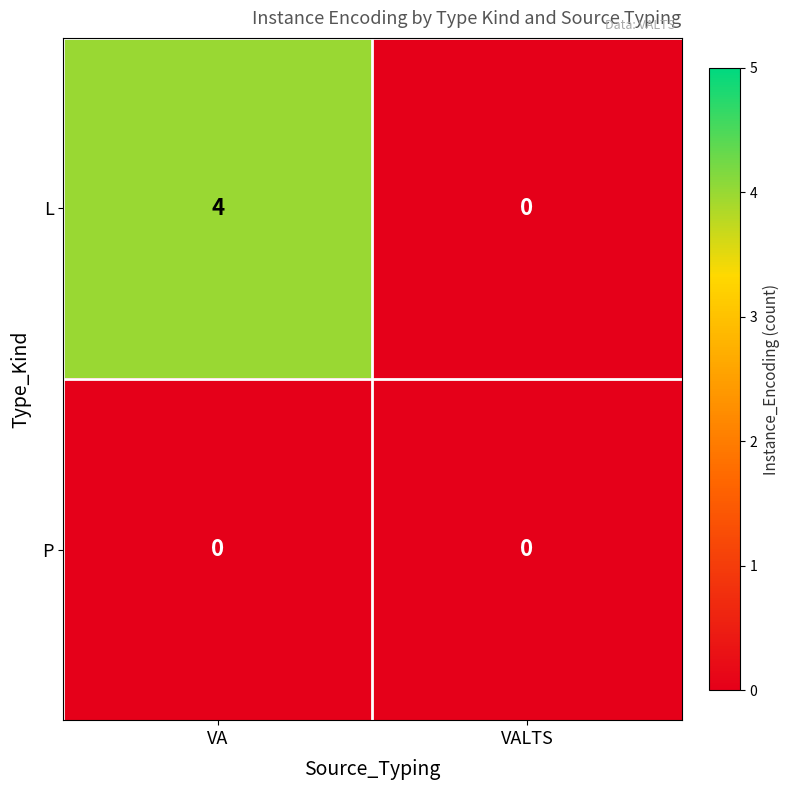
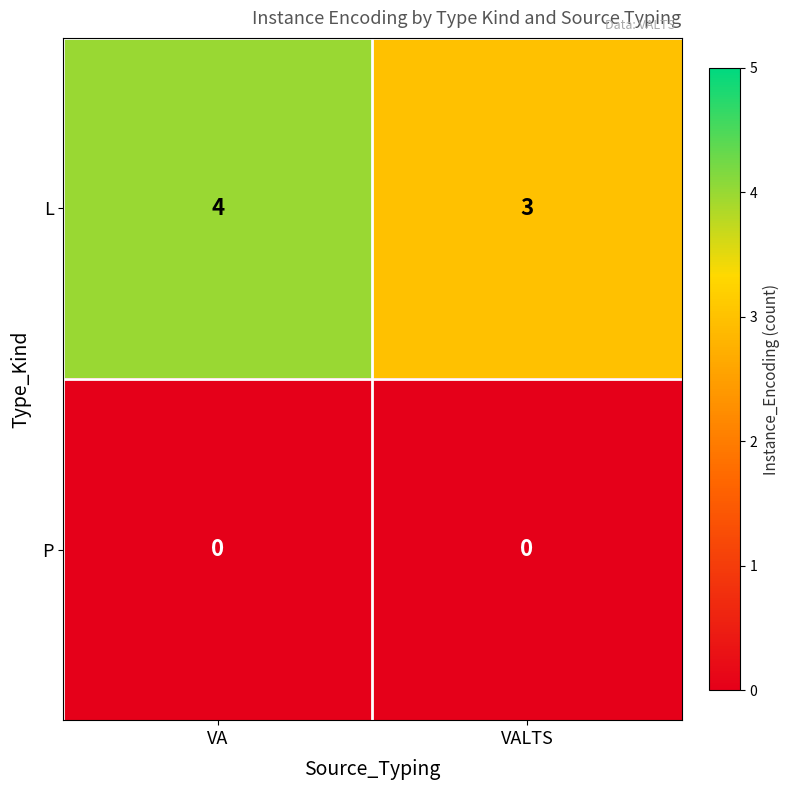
L, VALTS: 0 -> 3
